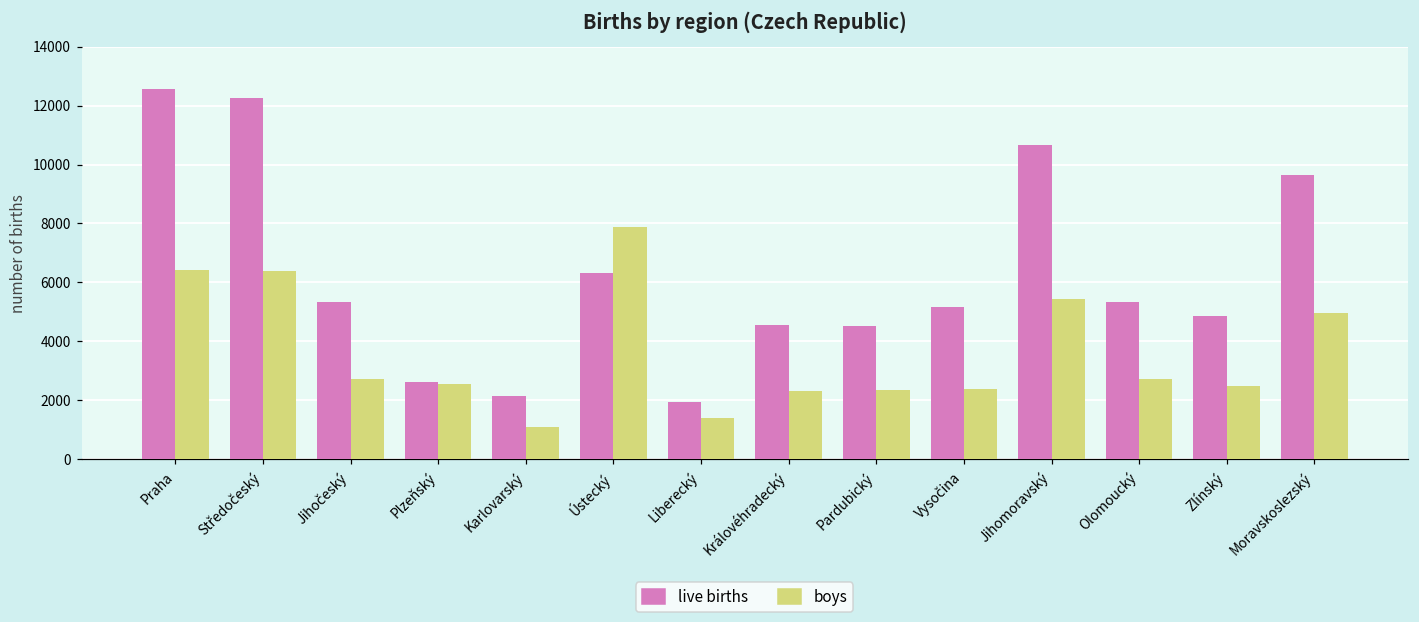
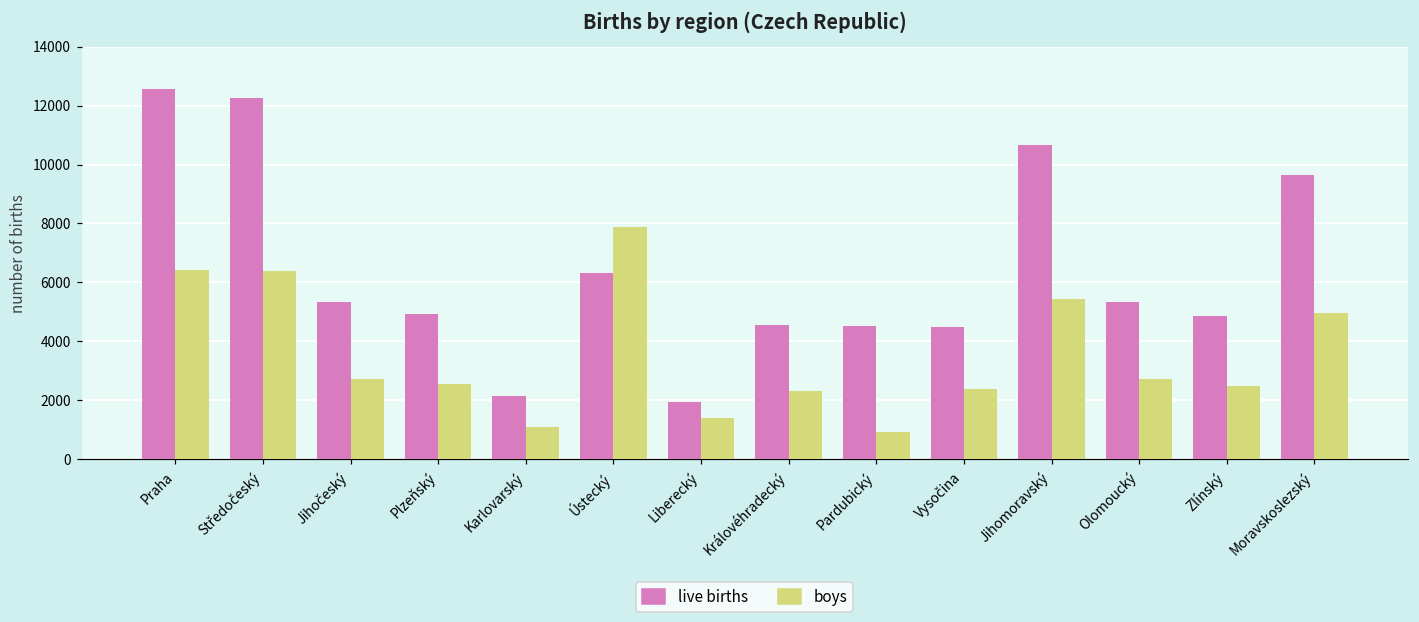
live births, Plzeňský: 2600 -> 4900
boys, Pardubický: 2300 -> 900
live births, Vysočina: 5200 -> 4500
